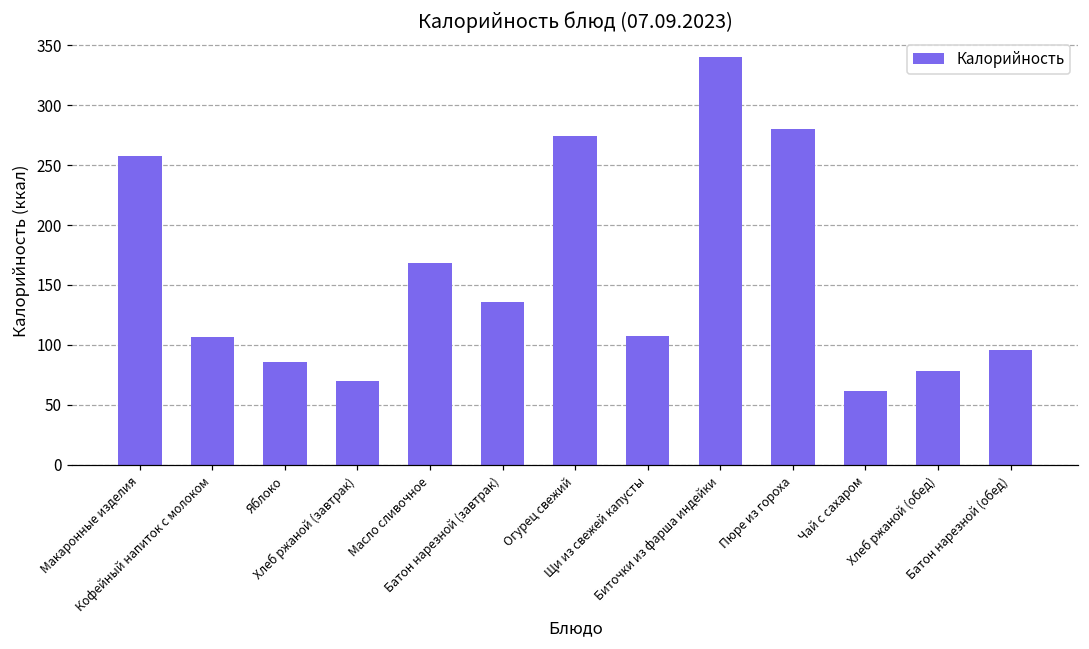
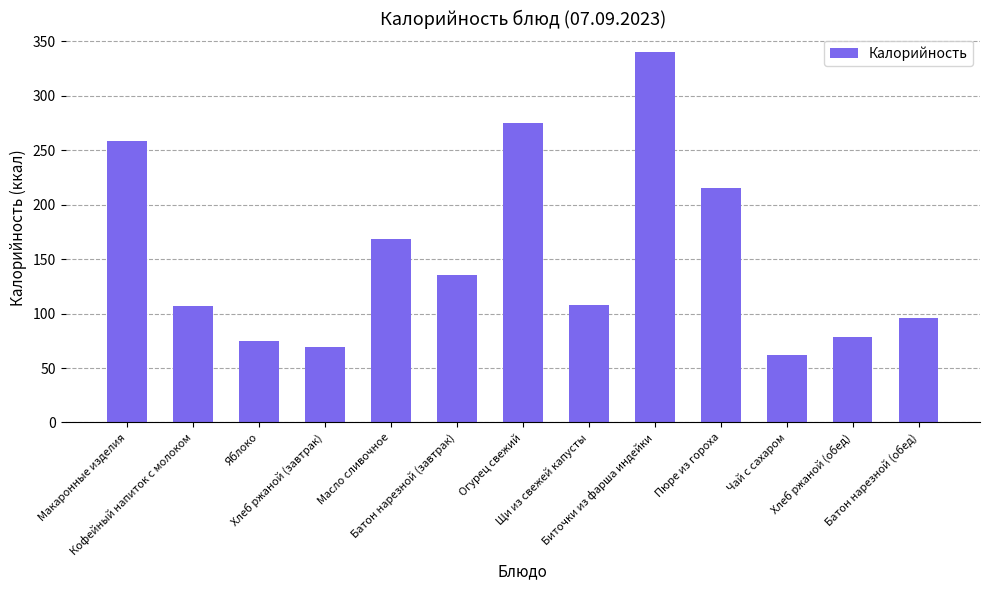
Яблоко: 86 -> 75
Пюре из гороха: 280 -> 215
